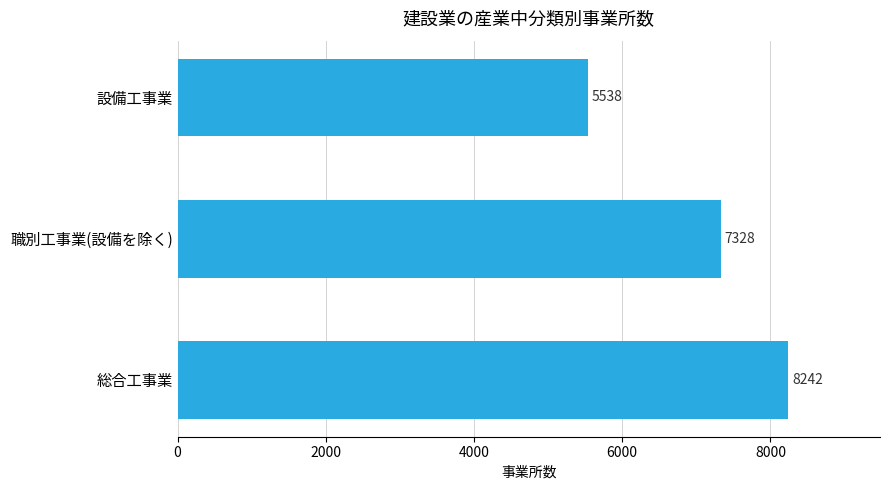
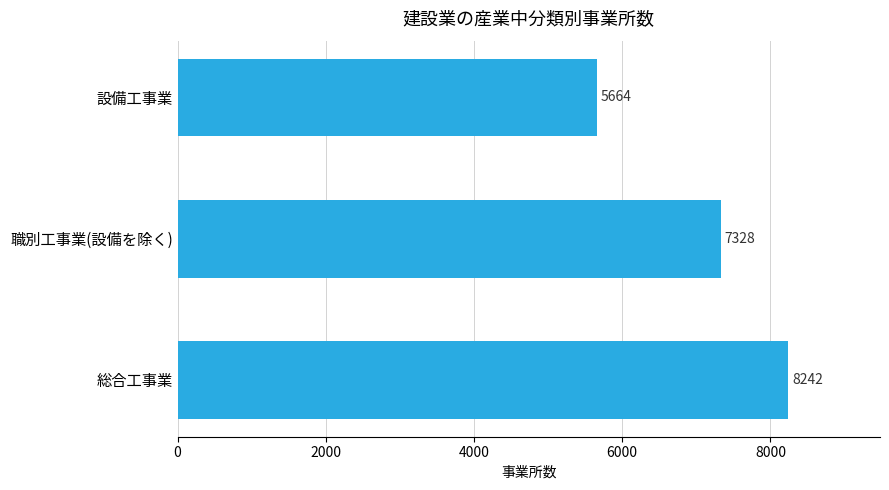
設備工事業: 5538 -> 5664
